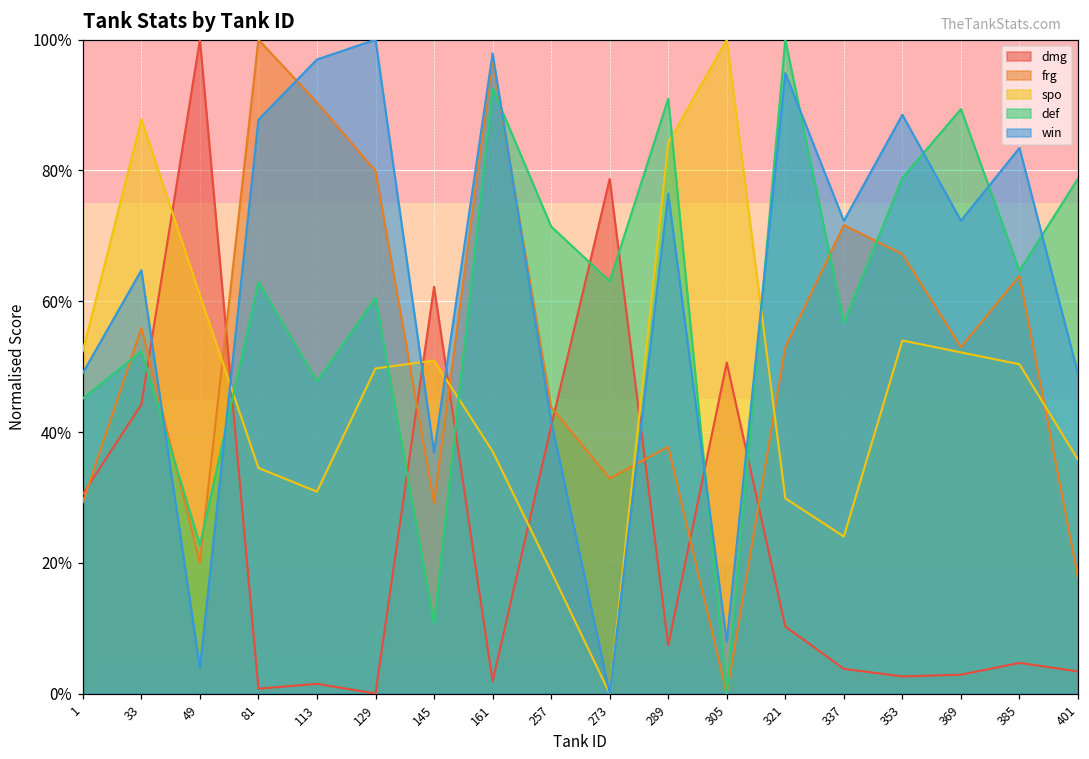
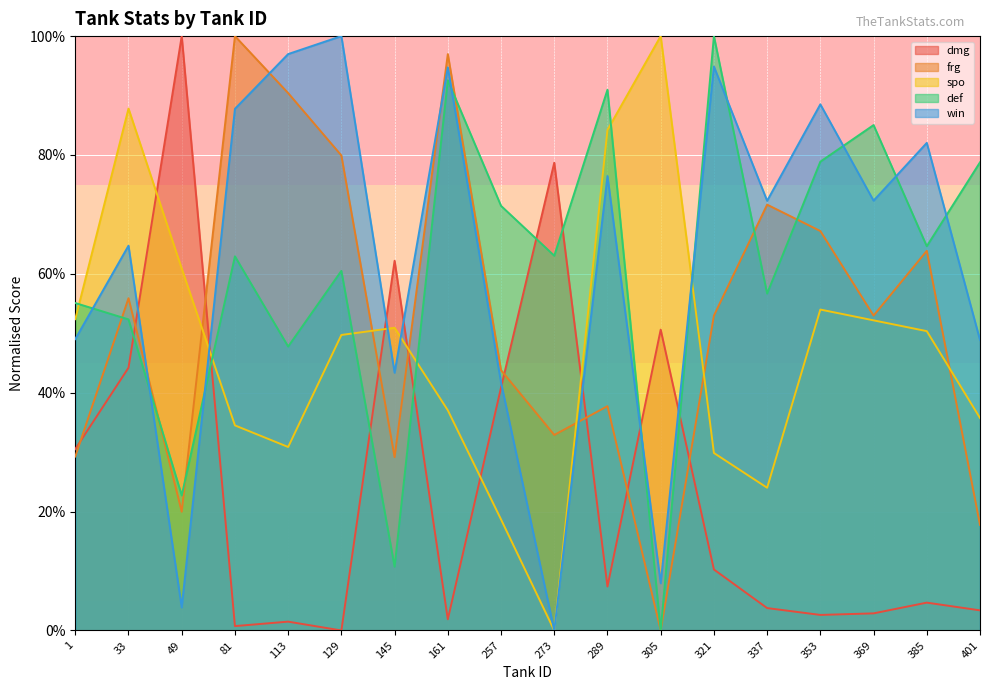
def, 1: 45% -> 55%
win, 145: 37% -> 43%
win, 161: 98% -> 95%
def, 369: 89% -> 85%
win, 385: 83% -> 82%
